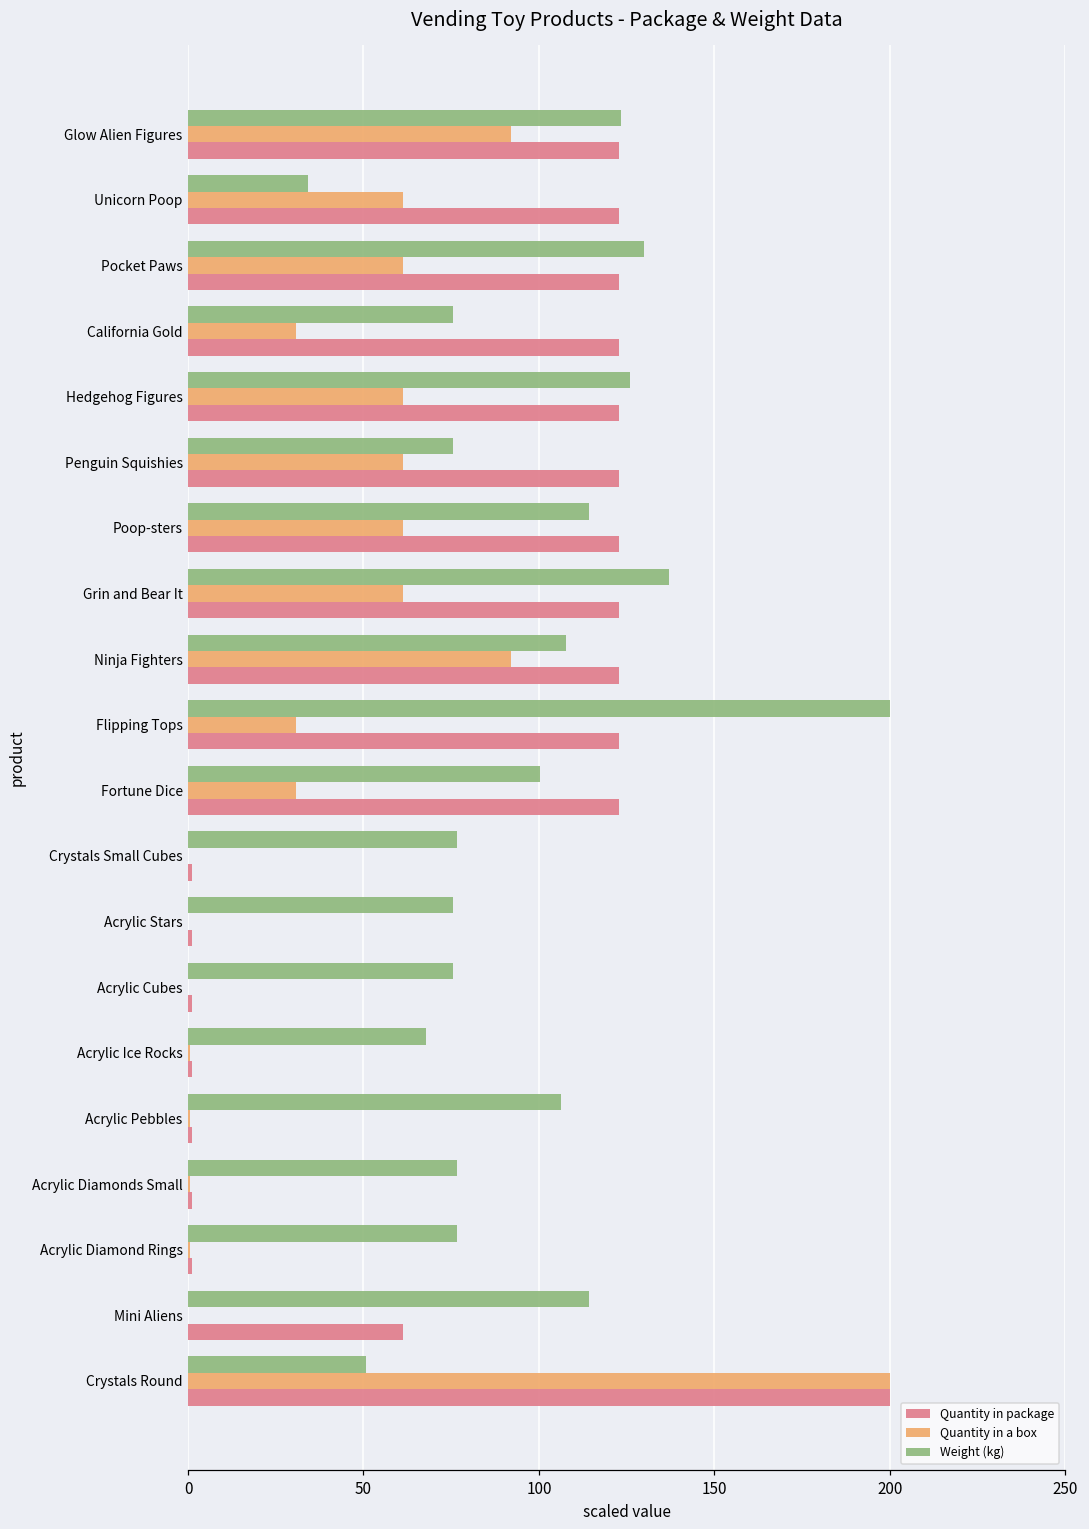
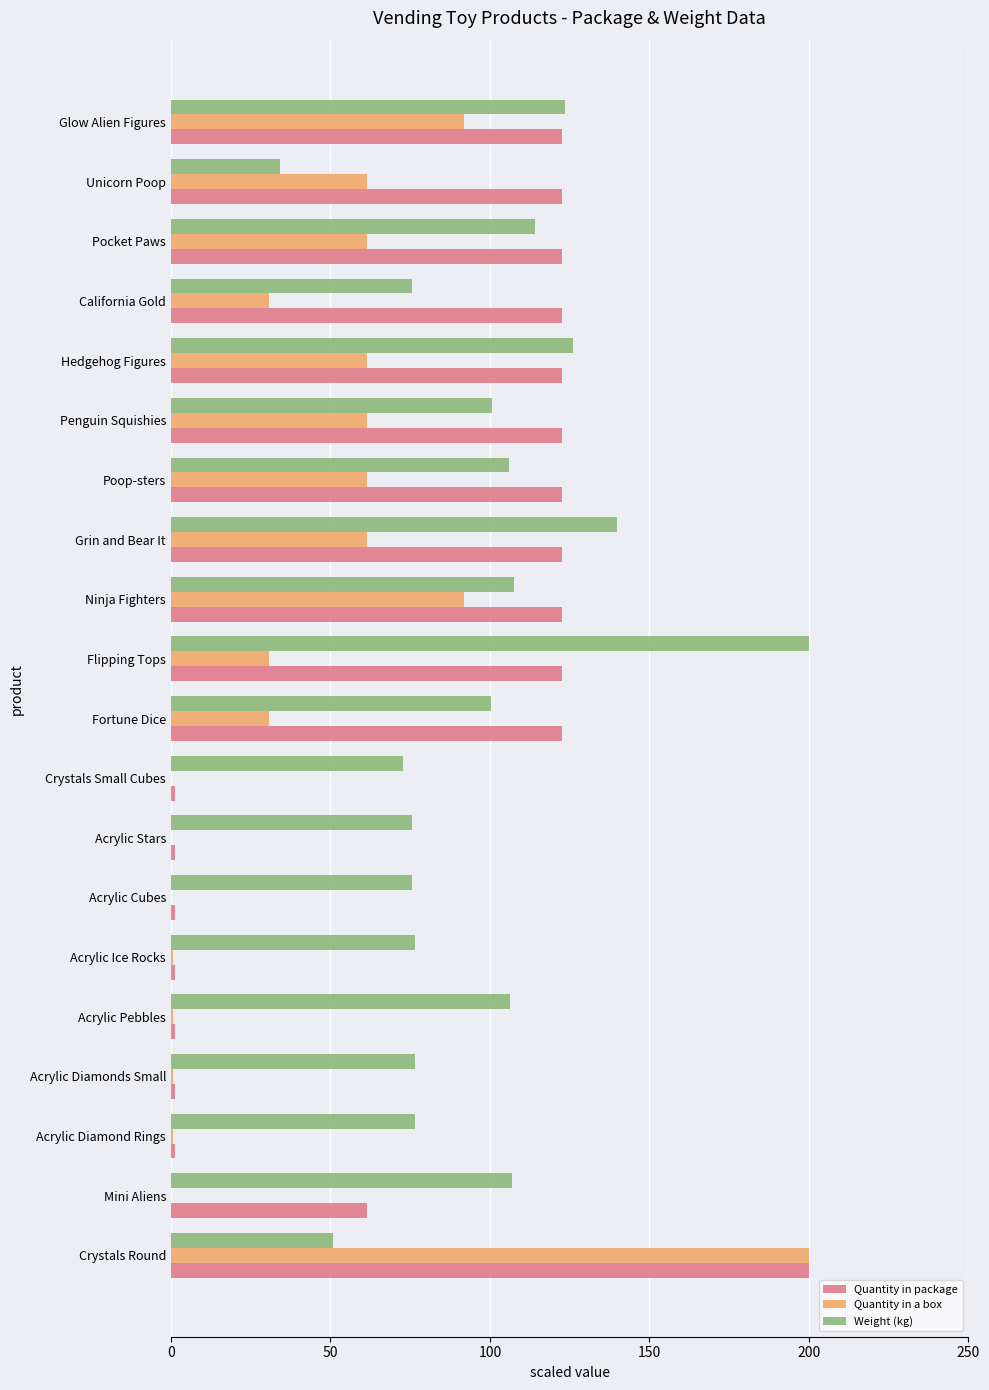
Weight (kg), Pocket Paws: 130 -> 114
Weight (kg), Penguin Squishies: 76 -> 101
Weight (kg), Poop-sters: 114 -> 106
Weight (kg), Grin and Bear It: 137 -> 140
Weight (kg), Crystals Small Cubes: 77 -> 73
Weight (kg), Acrylic Ice Rocks: 68 -> 77
Weight (kg), Mini Aliens: 114 -> 107
